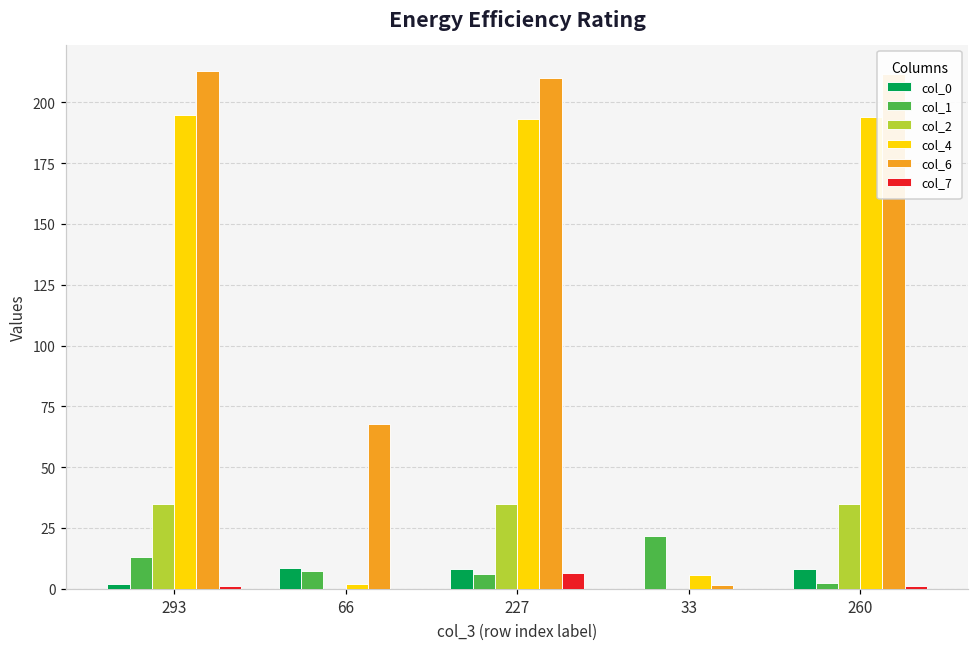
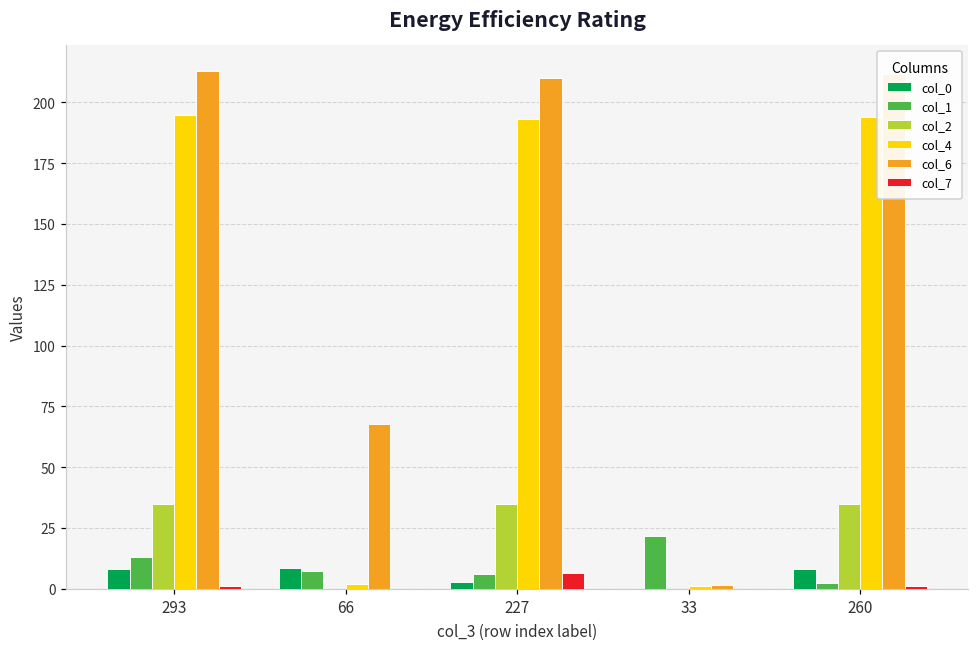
col_0, 293: 2 -> 8
col_0, 227: 8 -> 3
col_4, 33: 6 -> 1
